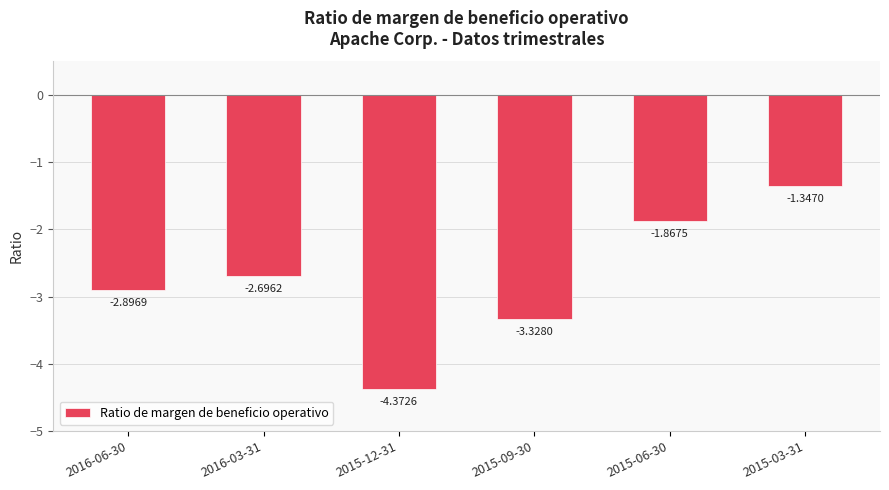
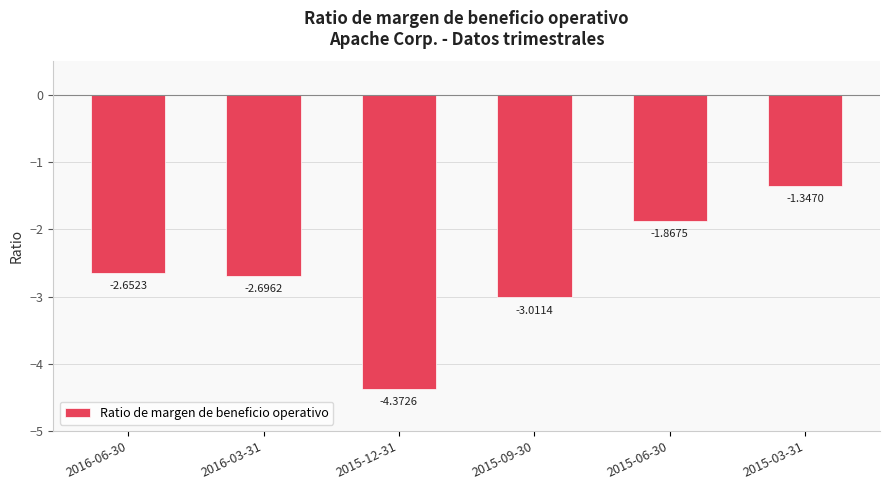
2016-06-30: -2.8969 -> -2.6523
2015-09-30: -3.3280 -> -3.0114
